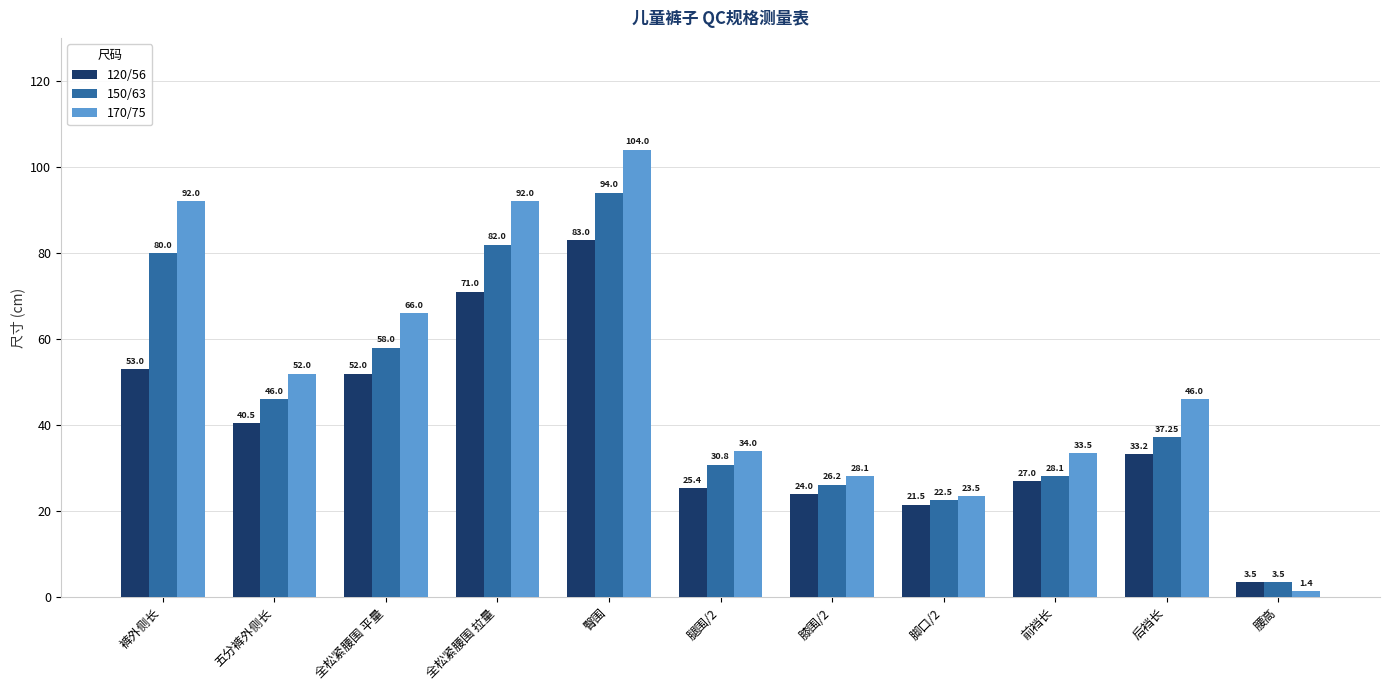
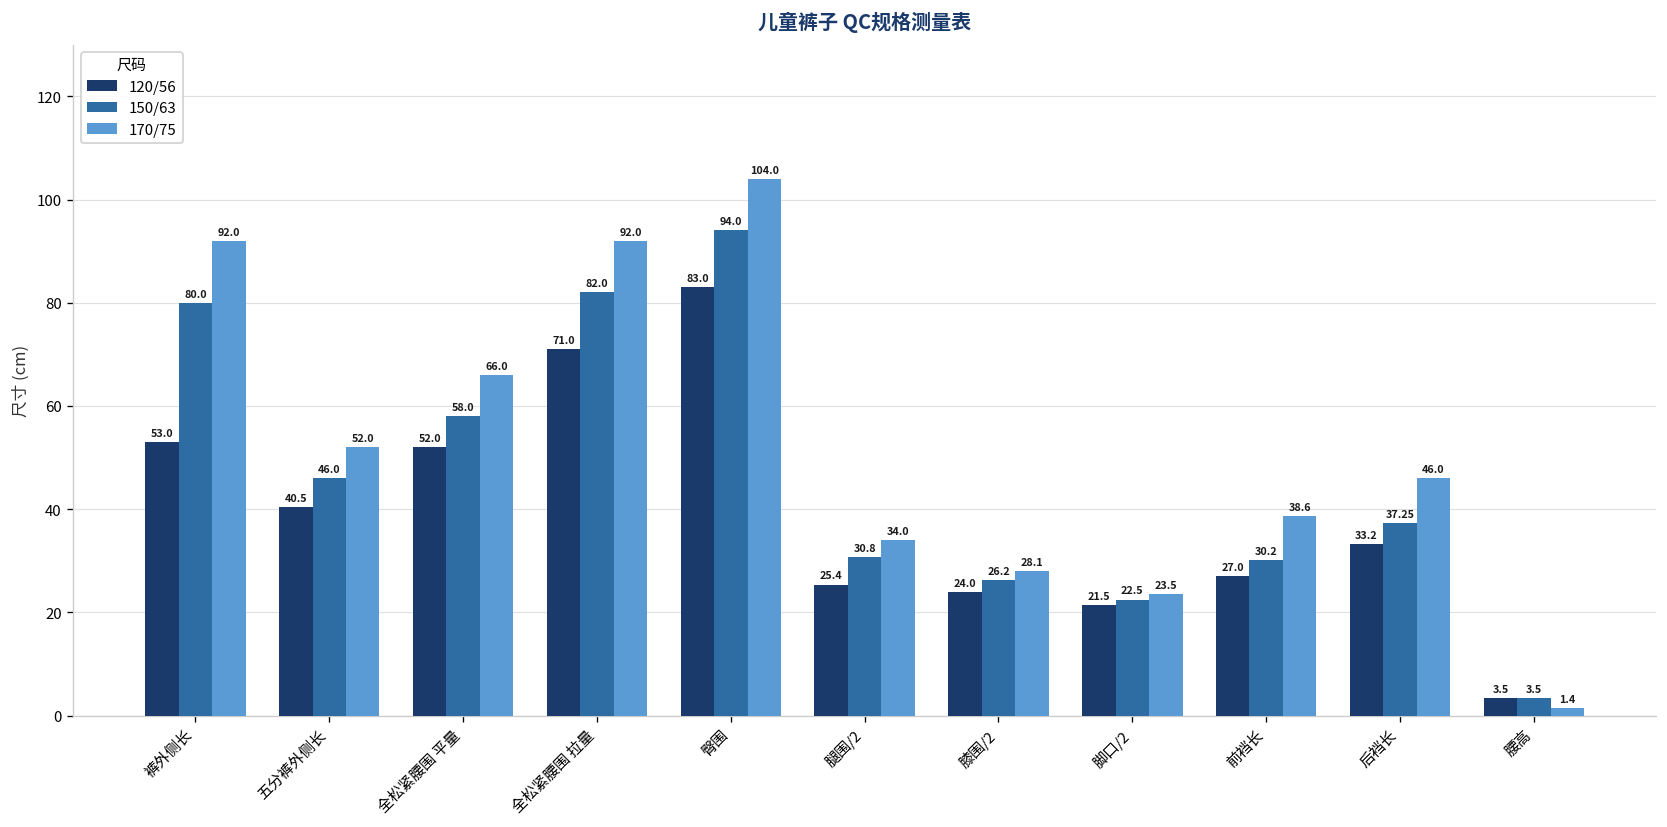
150/63, 前裆长: 28.1 -> 30.2
170/75, 前裆长: 33.5 -> 38.6
